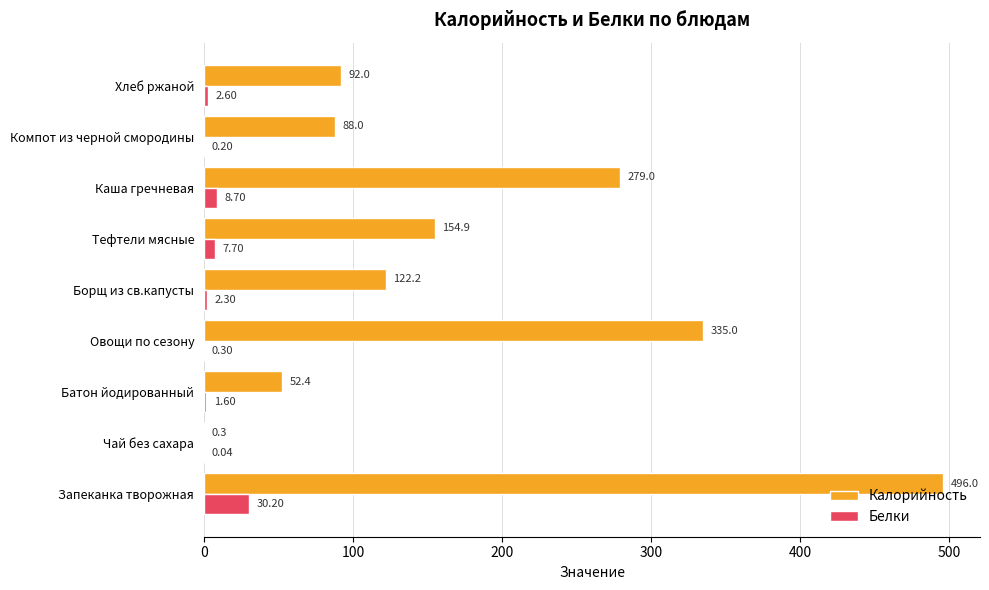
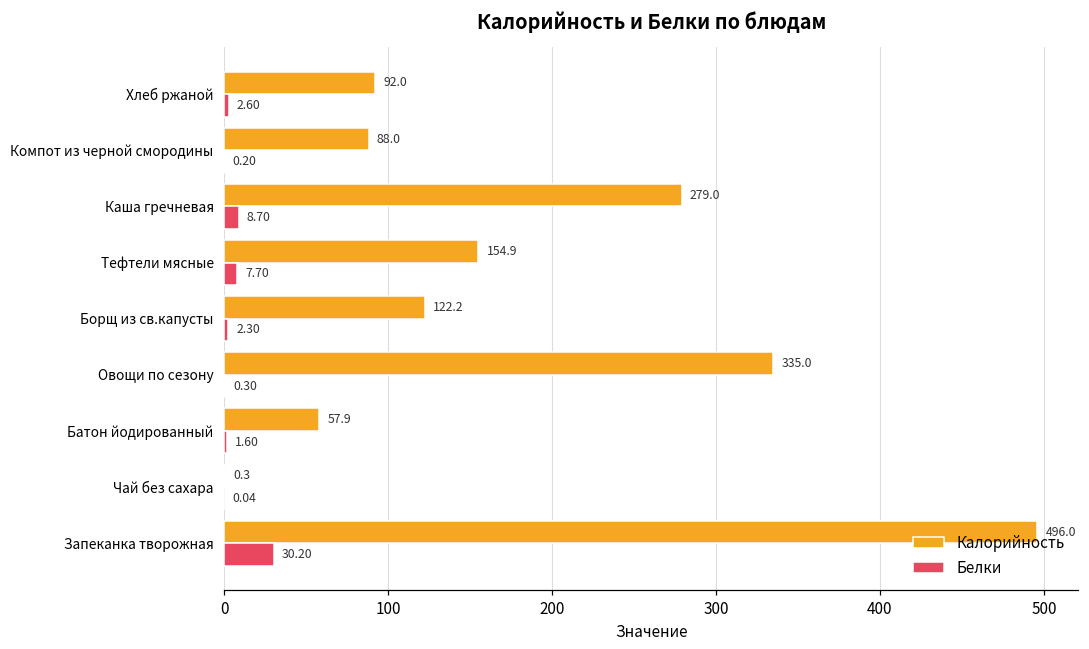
Калорийность, Батон йодированный: 52.4 -> 57.9
